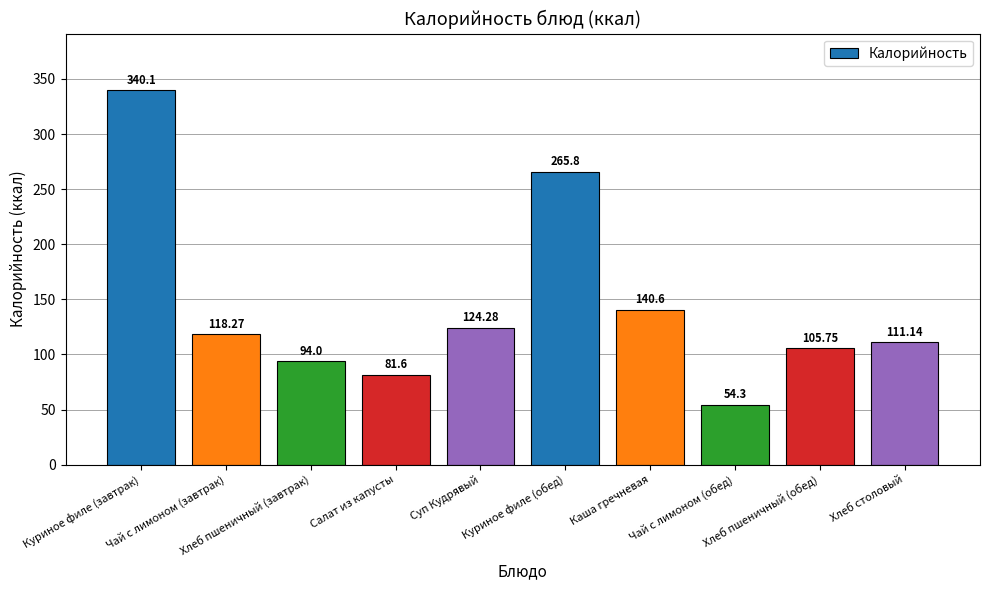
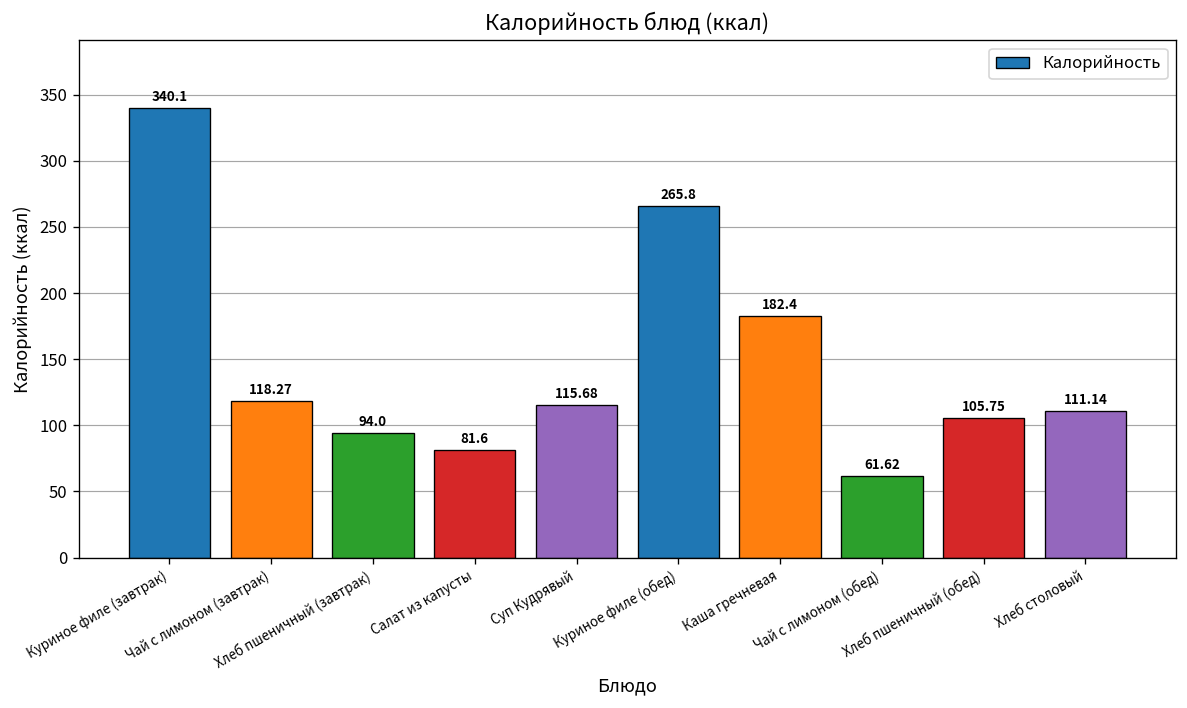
Суп Кудрявый: 124.28 -> 115.68
Каша гречневая: 140.6 -> 182.4
Чай с лимоном (обед): 54.3 -> 61.62
